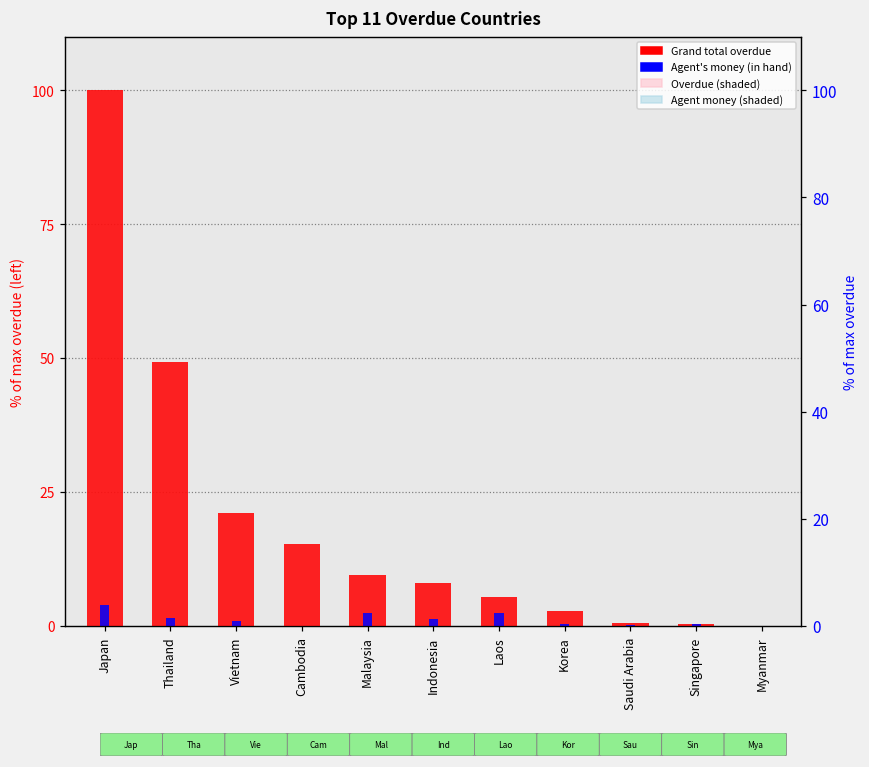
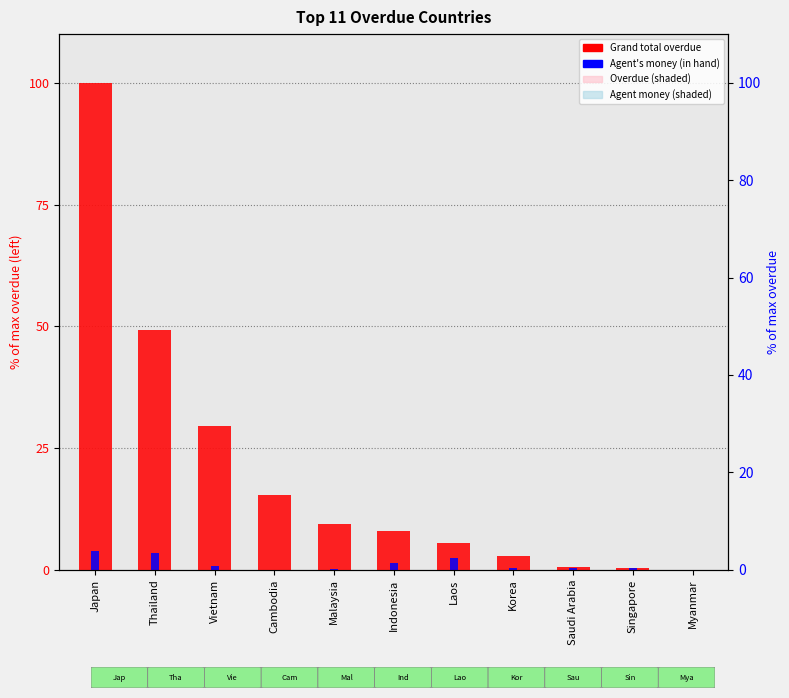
Agent's money (in hand), Thailand: 1 -> 3
Grand total overdue, Vietnam: 21 -> 30
Agent's money (in hand), Malaysia: 2 -> 0
